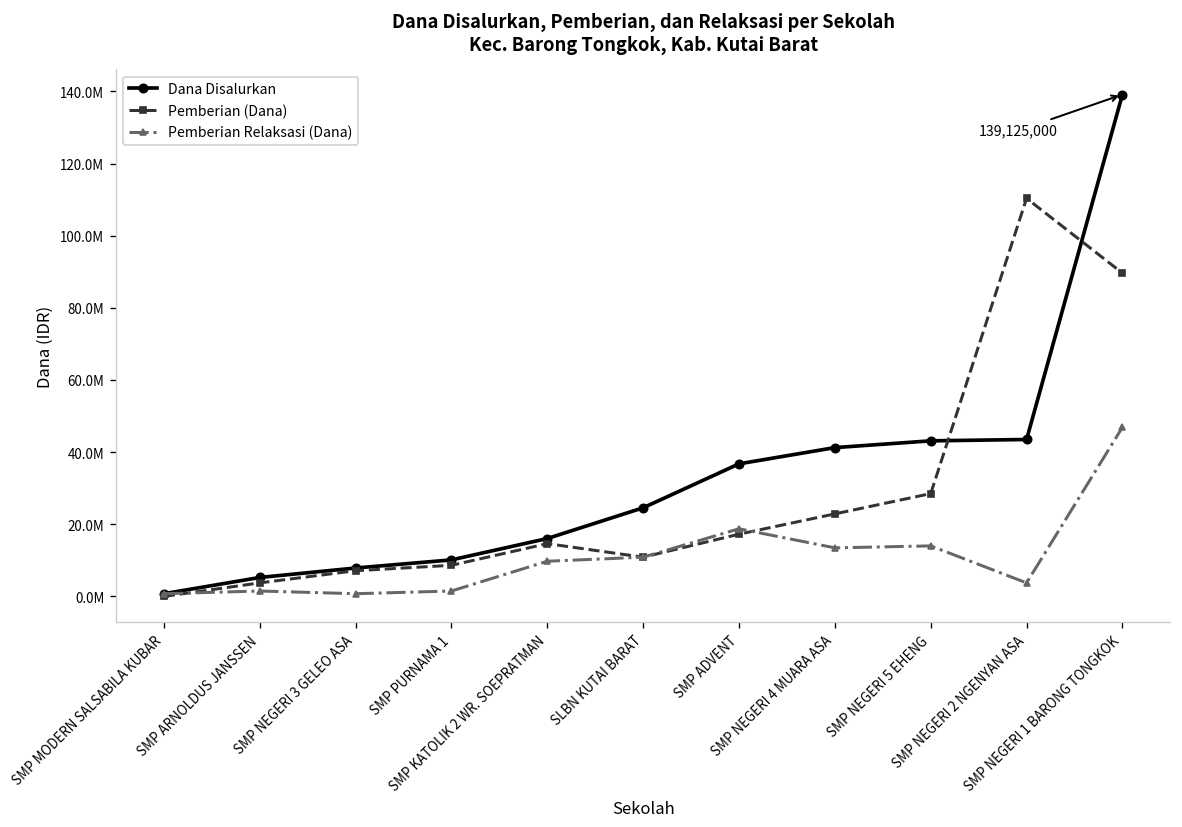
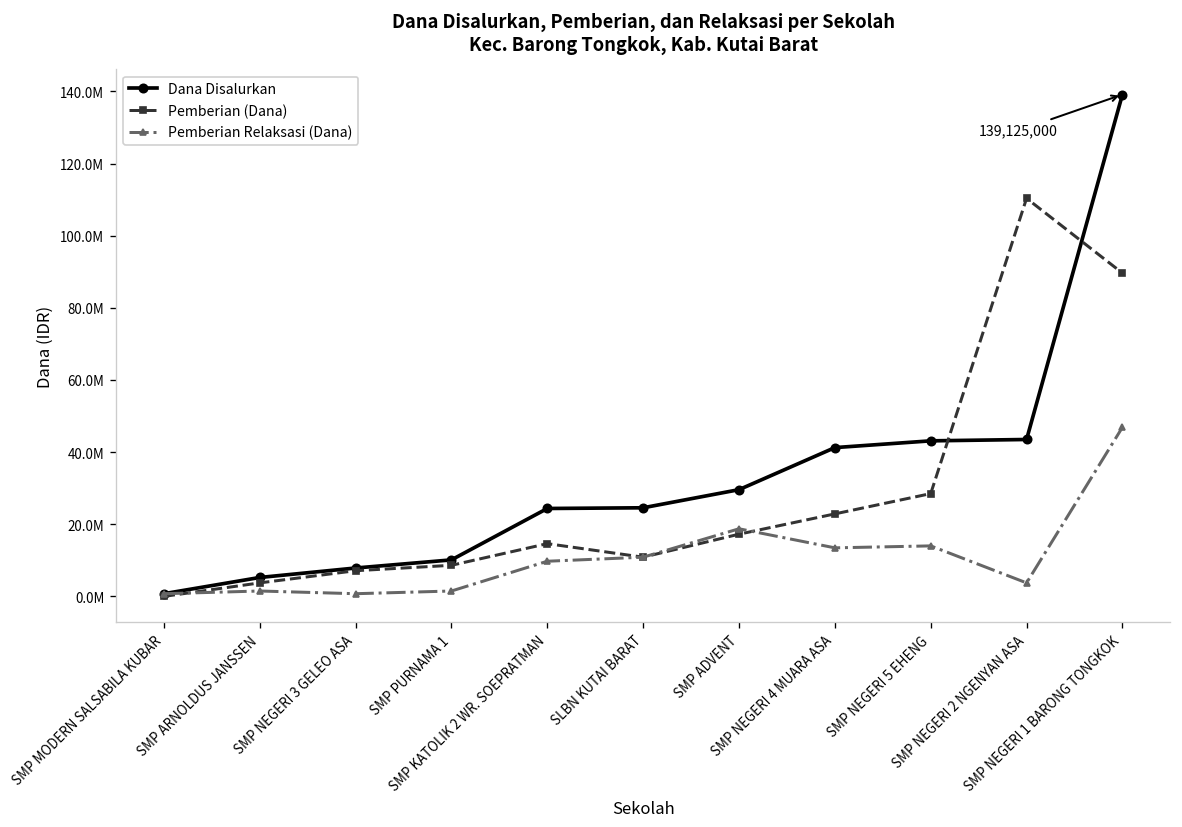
Dana Disalurkan, SMP KATOLIK 2 WR. SOEPRATMAN: 16000000 -> 24000000
Dana Disalurkan, SMP ADVENT: 37000000 -> 30000000
